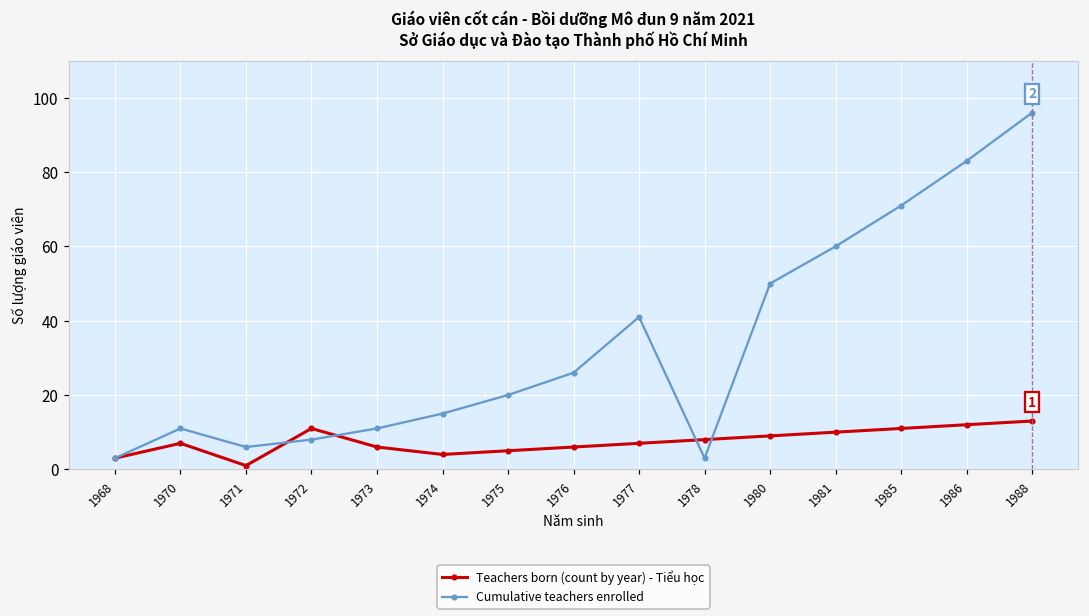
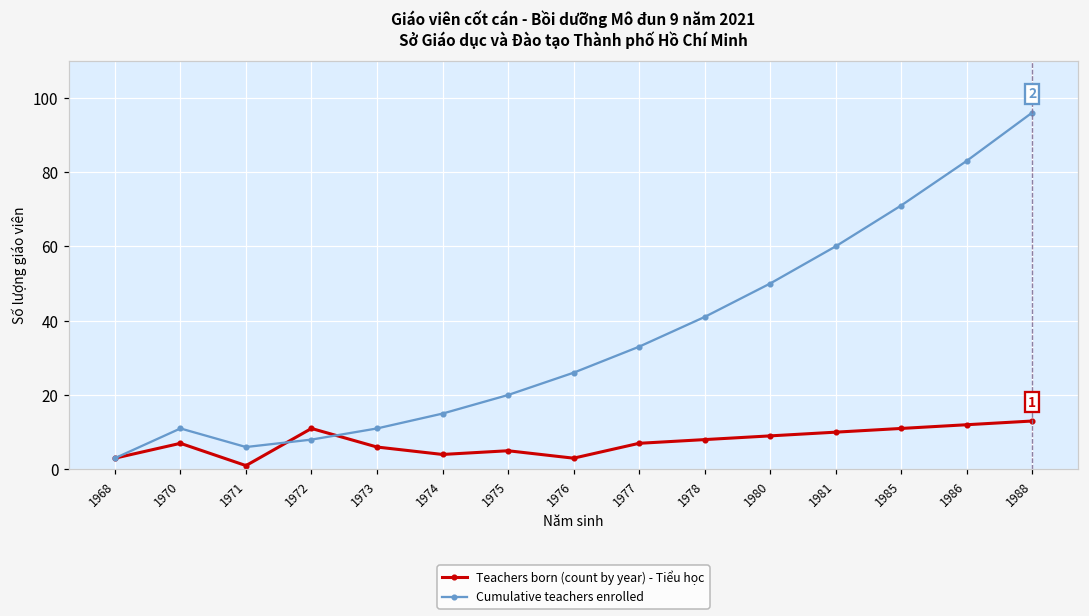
Teachers born (count by year) - Tiểu học, 1976: 6 -> 3
Cumulative teachers enrolled, 1977: 41 -> 33
Cumulative teachers enrolled, 1978: 3 -> 41
